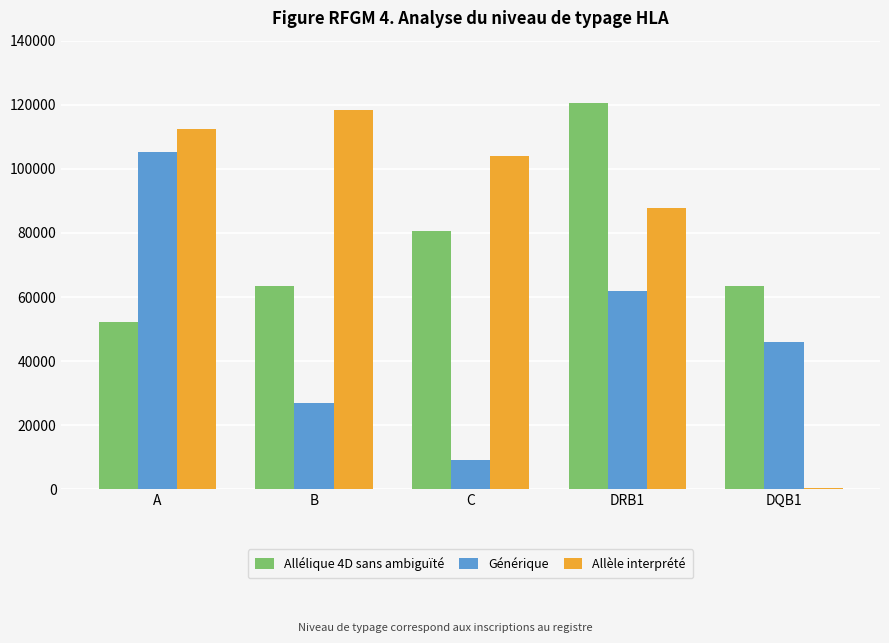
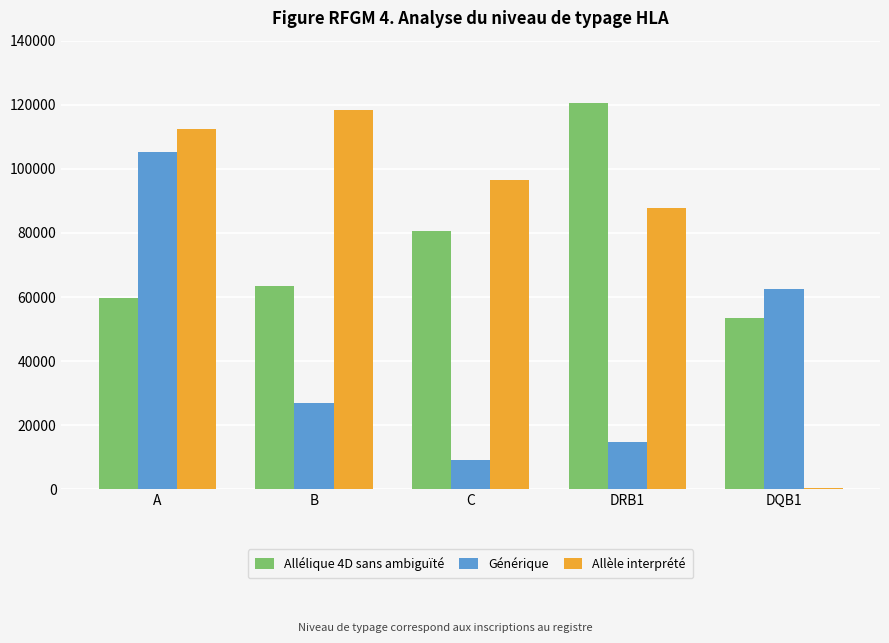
Allélique 4D sans ambiguïté, A: 52000 -> 60000
Allèle interprété, C: 104000 -> 96000
Générique, DRB1: 62000 -> 15000
Allélique 4D sans ambiguïté, DQB1: 63000 -> 53000
Générique, DQB1: 46000 -> 62000
